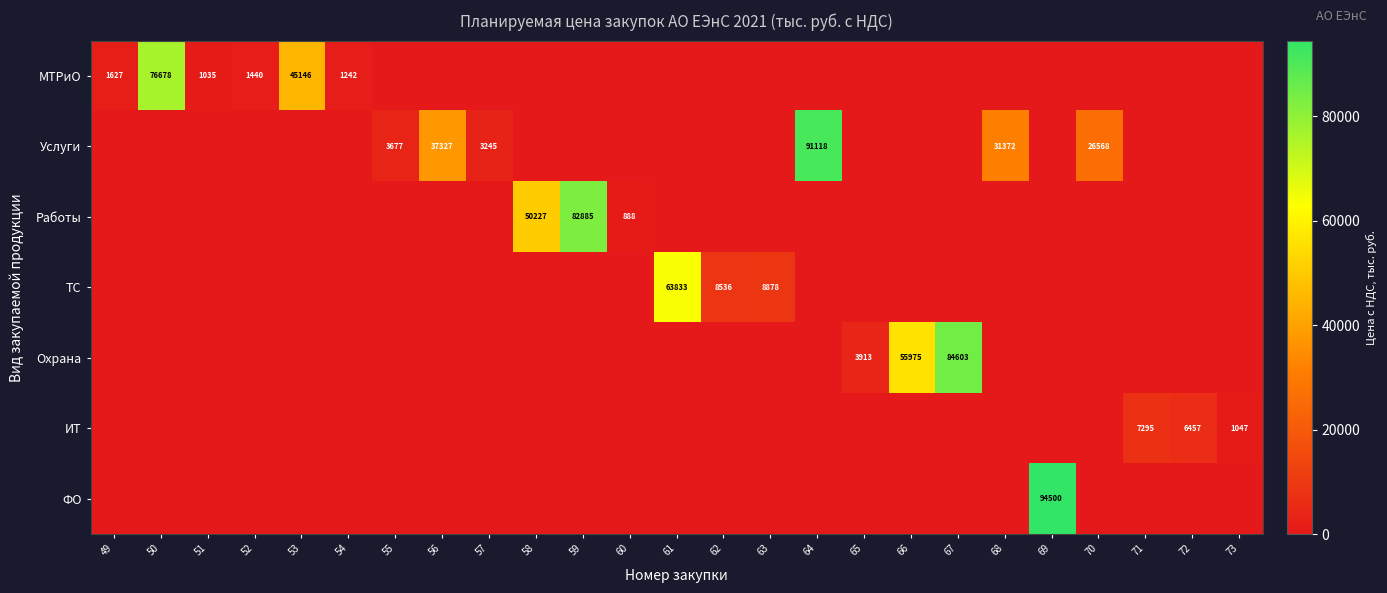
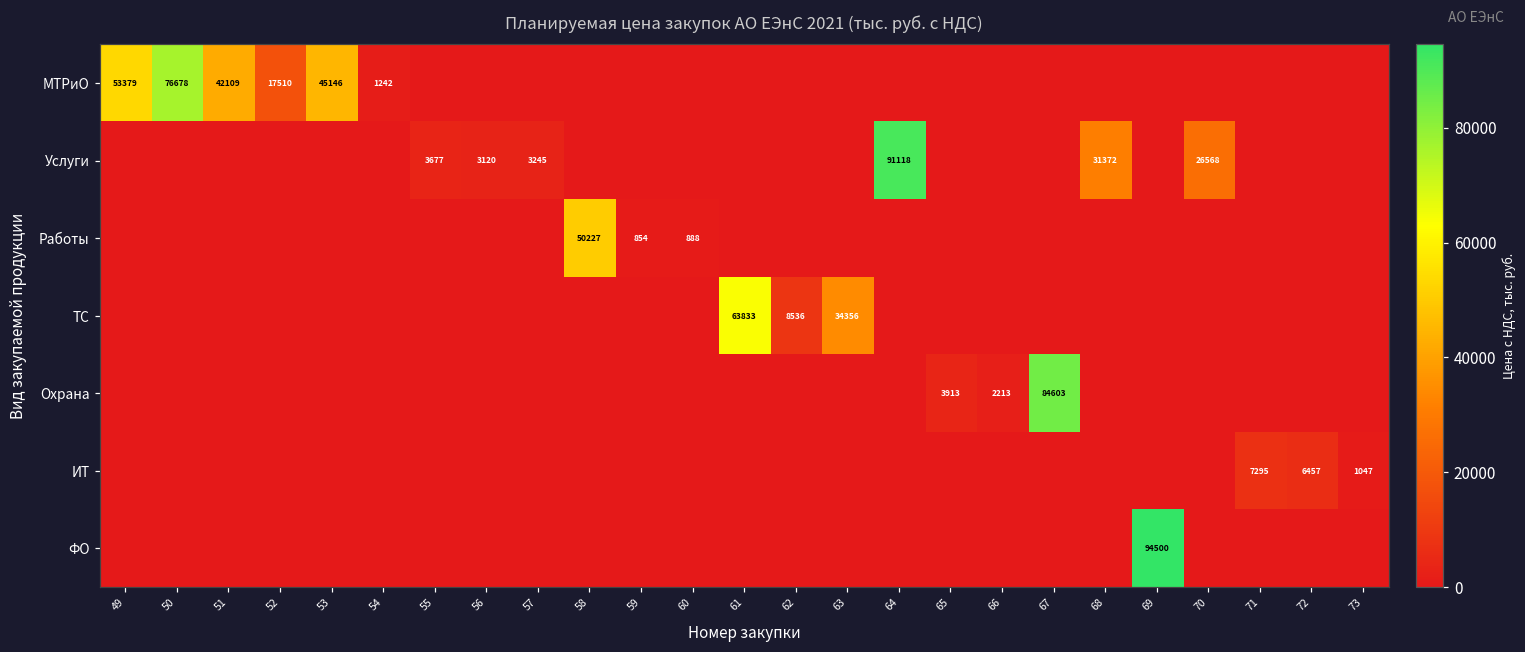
МТРиО, 49: 1627 -> 53379
МТРиО, 51: 1035 -> 42109
МТРиО, 52: 1440 -> 17510
Услуги, 56: 37327 -> 3120
Работы, 59: 82885 -> 854
ТС, 63: 8878 -> 34356
Охрана, 66: 55975 -> 2213
